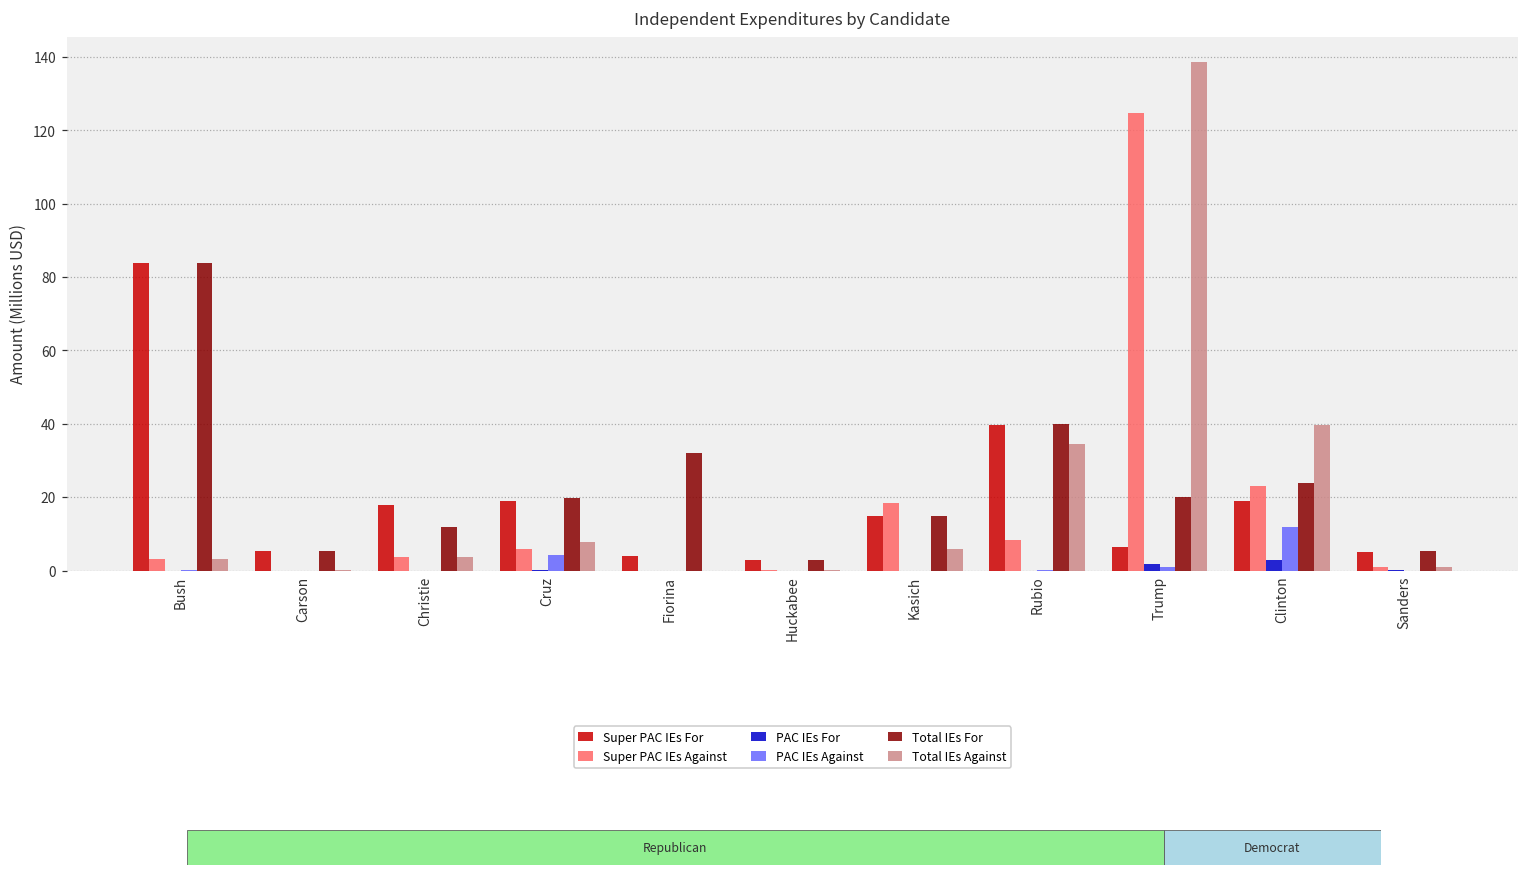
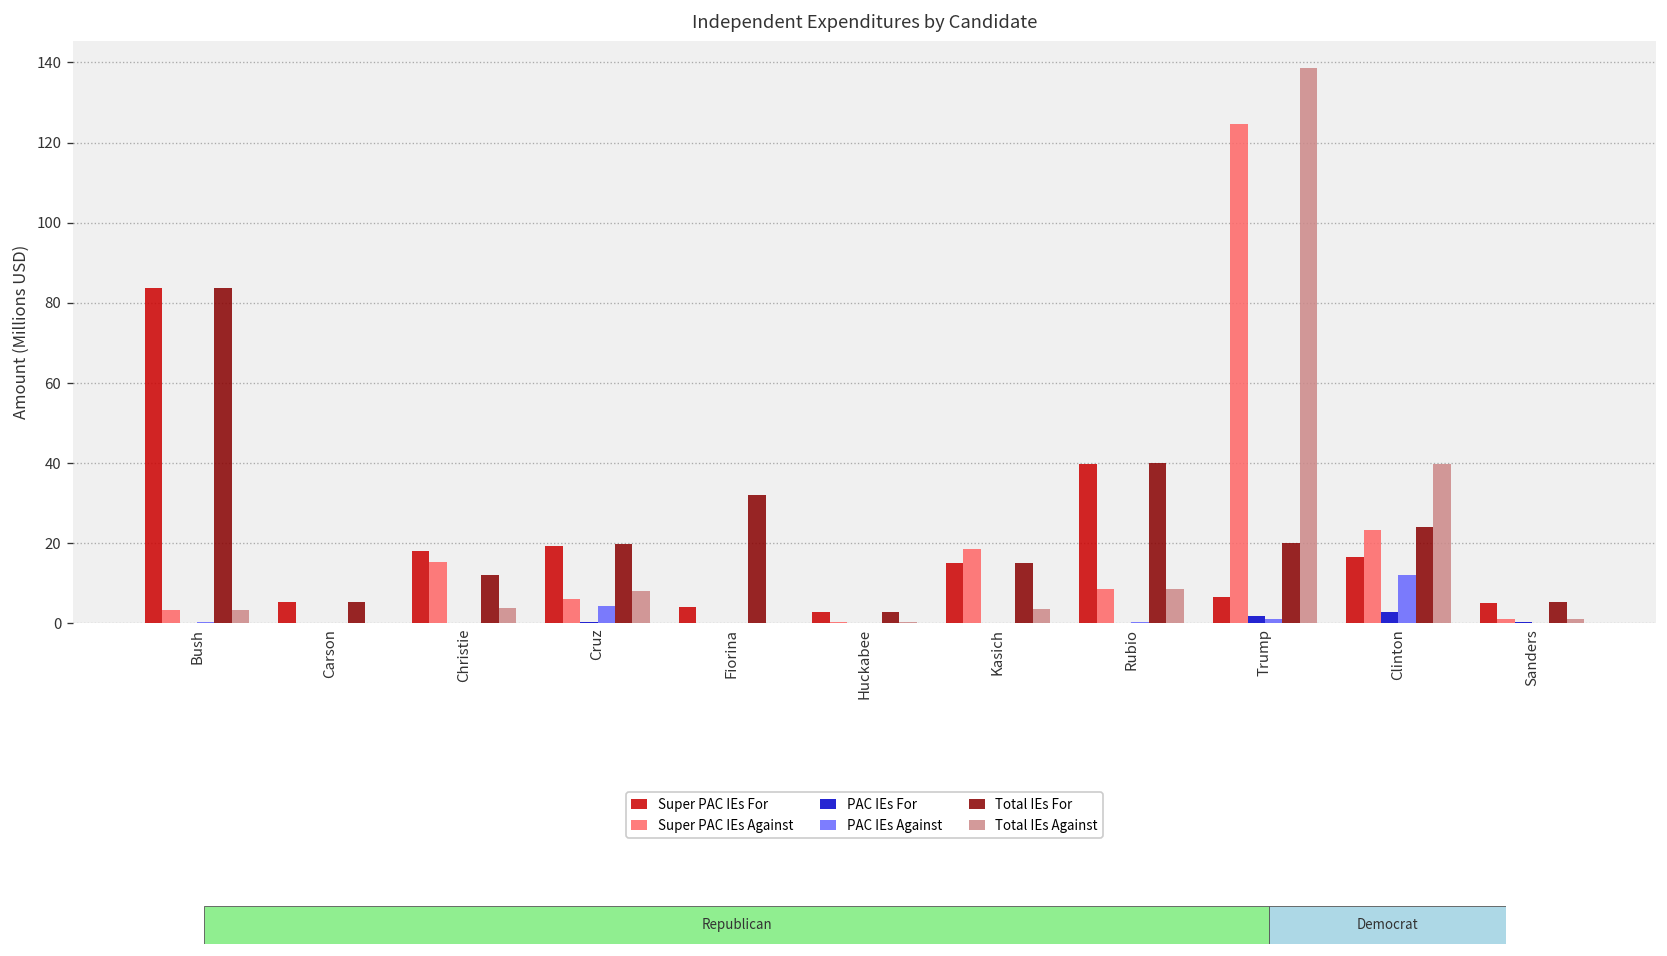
Super PAC IEs Against, Christie: 4 -> 15
Total IEs Against, Kasich: 6 -> 4
Total IEs Against, Rubio: 34 -> 8
Super PAC IEs For, Clinton: 19 -> 16
